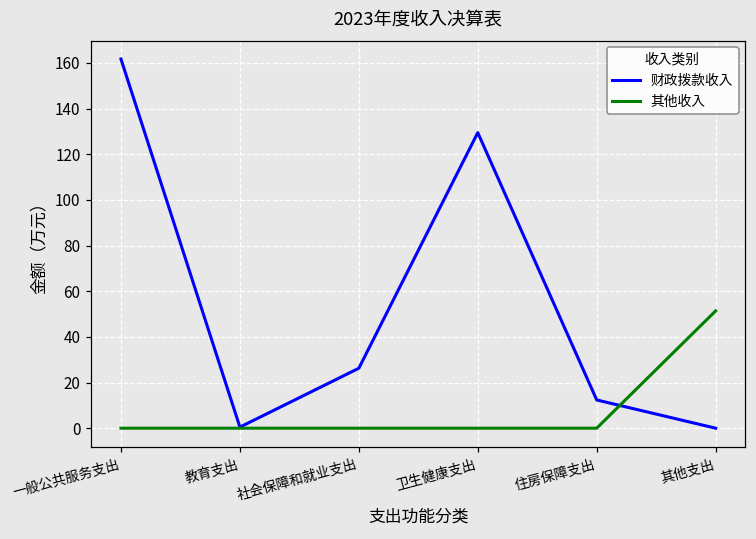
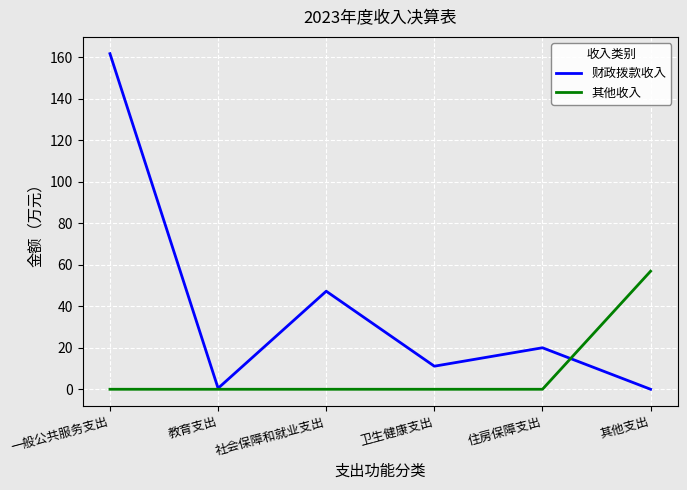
财政拨款收入, 社会保障和就业支出: 26 -> 47
财政拨款收入, 卫生健康支出: 129 -> 11
财政拨款收入, 住房保障支出: 12 -> 20
其他收入, 其他支出: 51 -> 57
